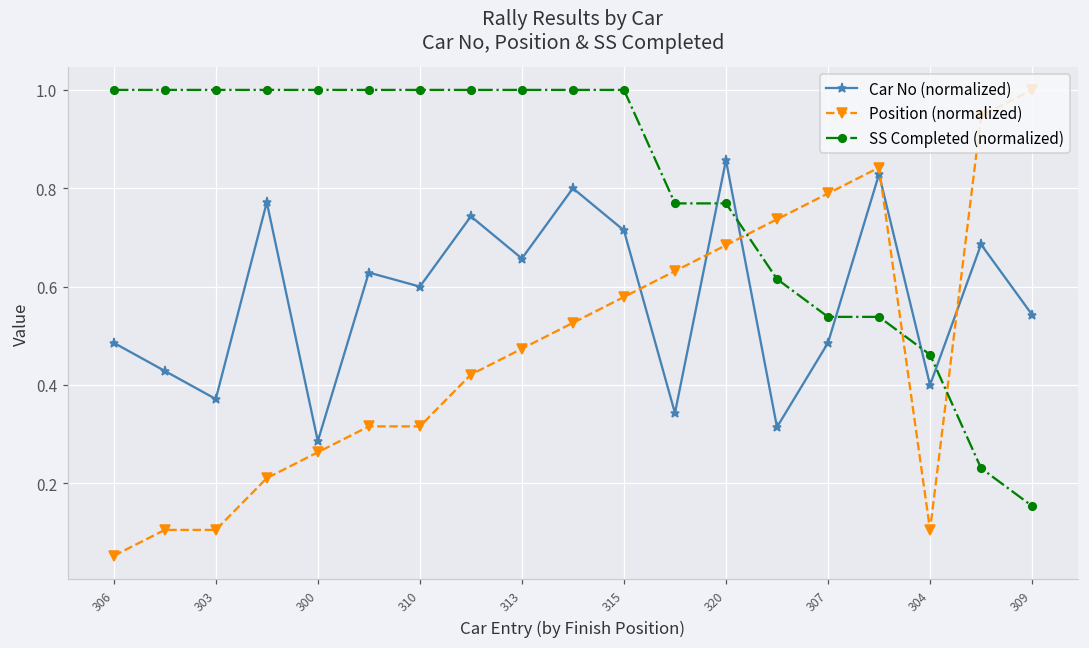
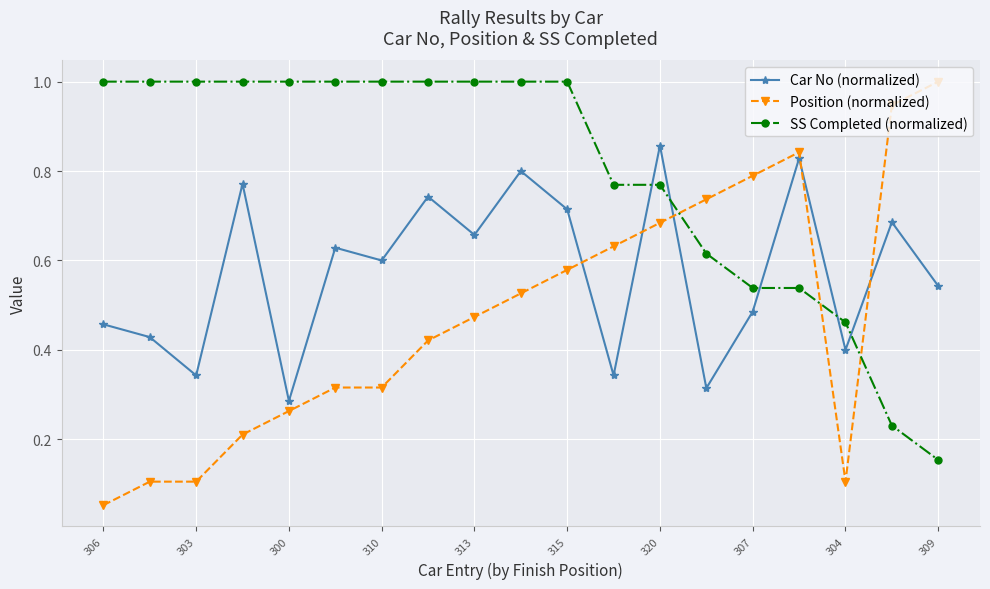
Car No (normalized), 306: 0.49 -> 0.46
Car No (normalized), 303: 0.37 -> 0.34
